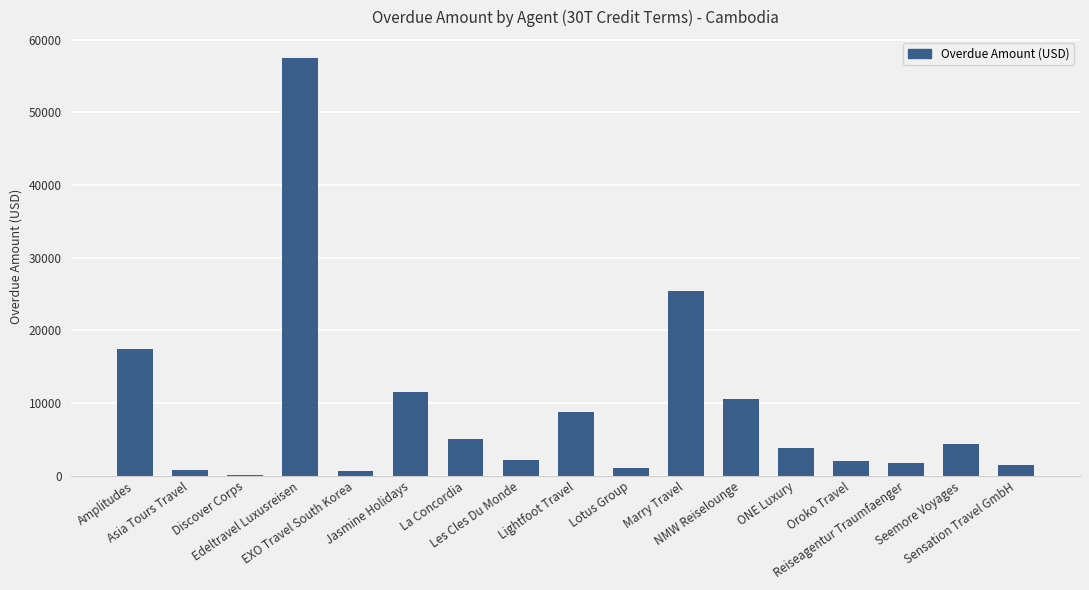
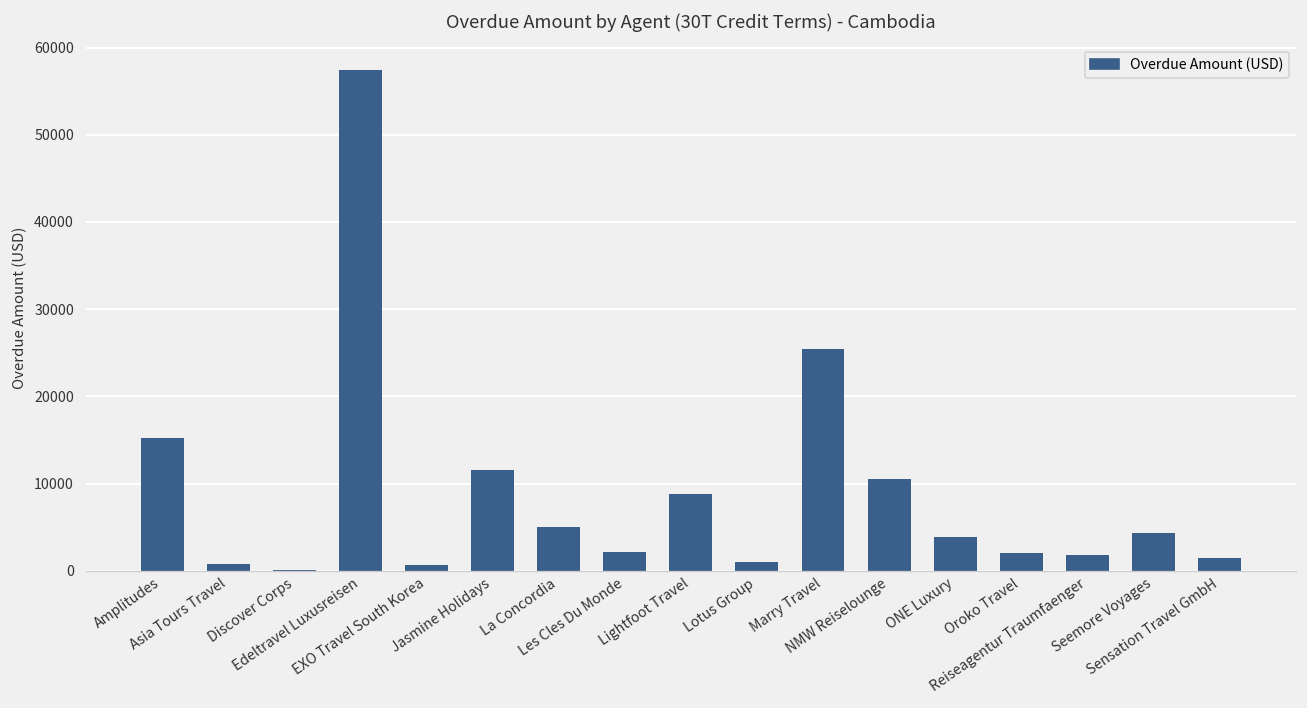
Amplitudes: 17000 -> 15000
